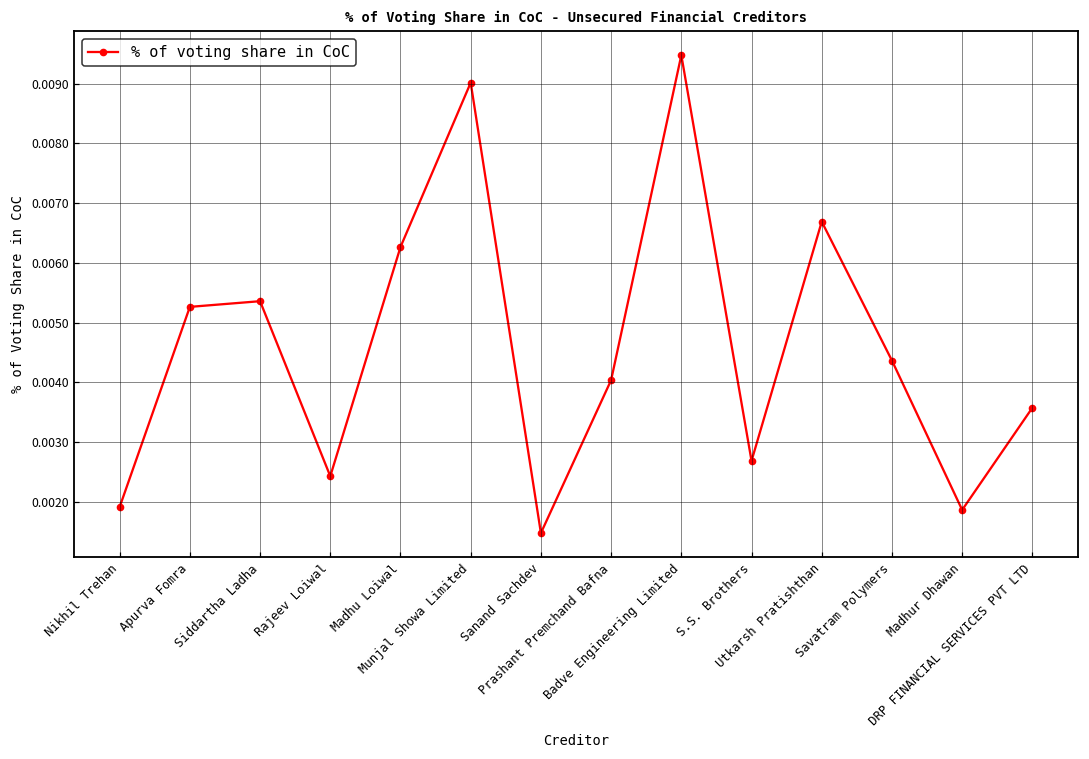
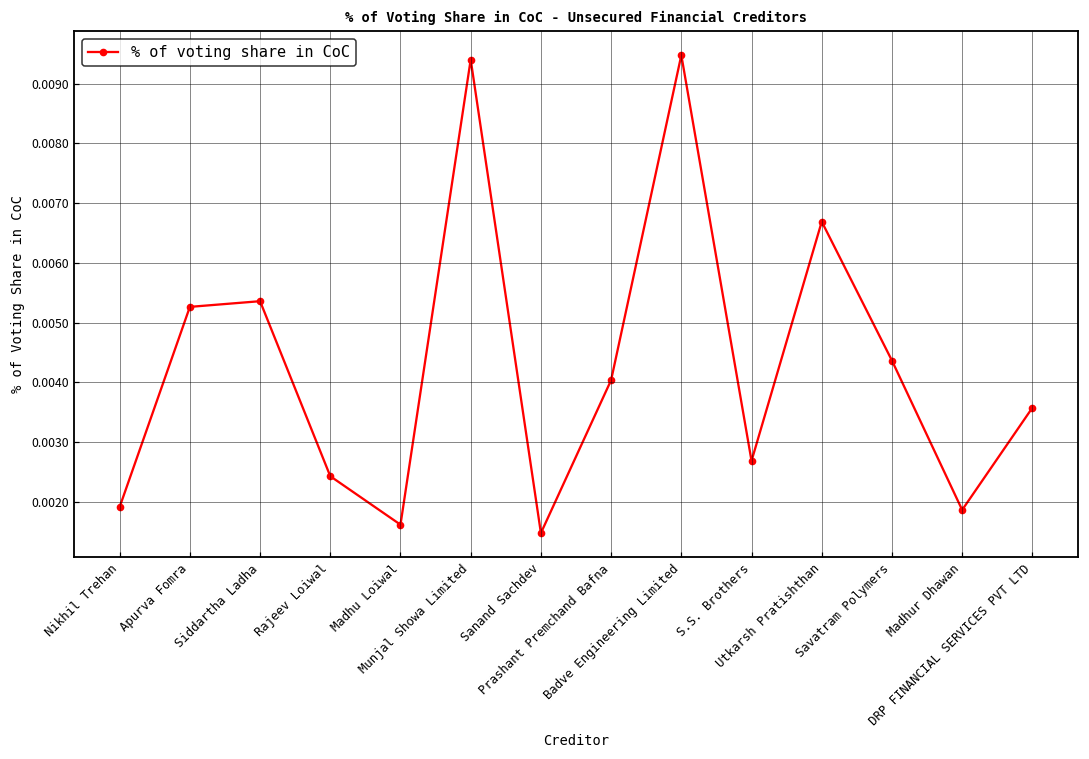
Madhu Loiwal: 0.0063 -> 0.0016
Munjal Showa Limited: 0.0090 -> 0.0094
